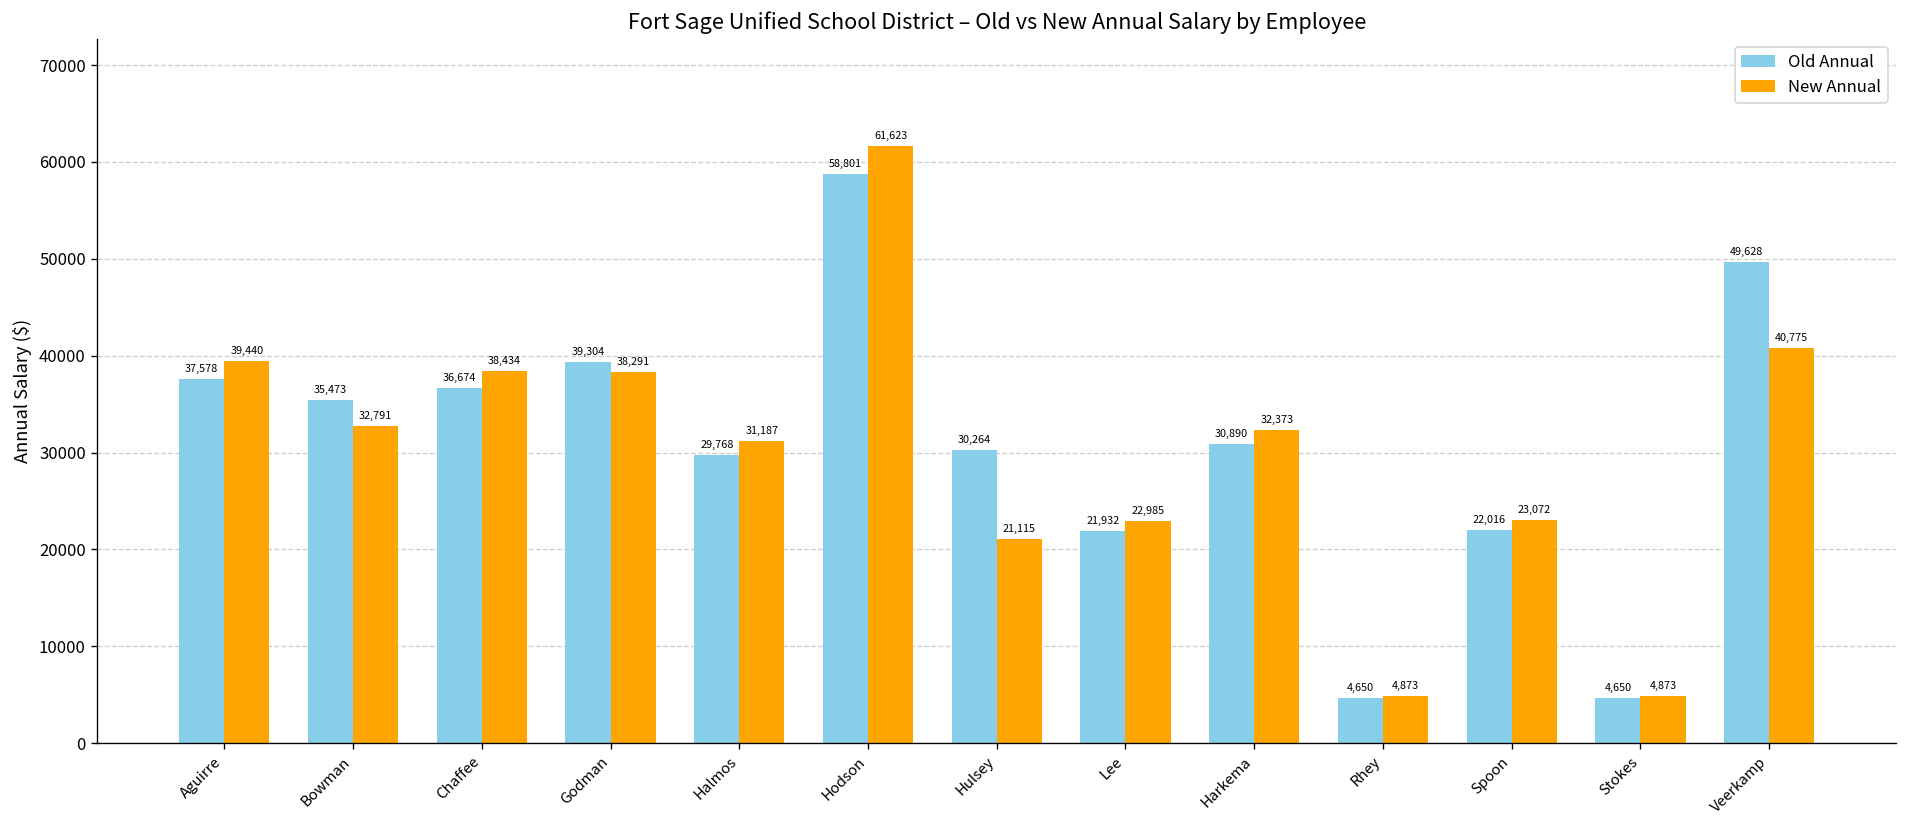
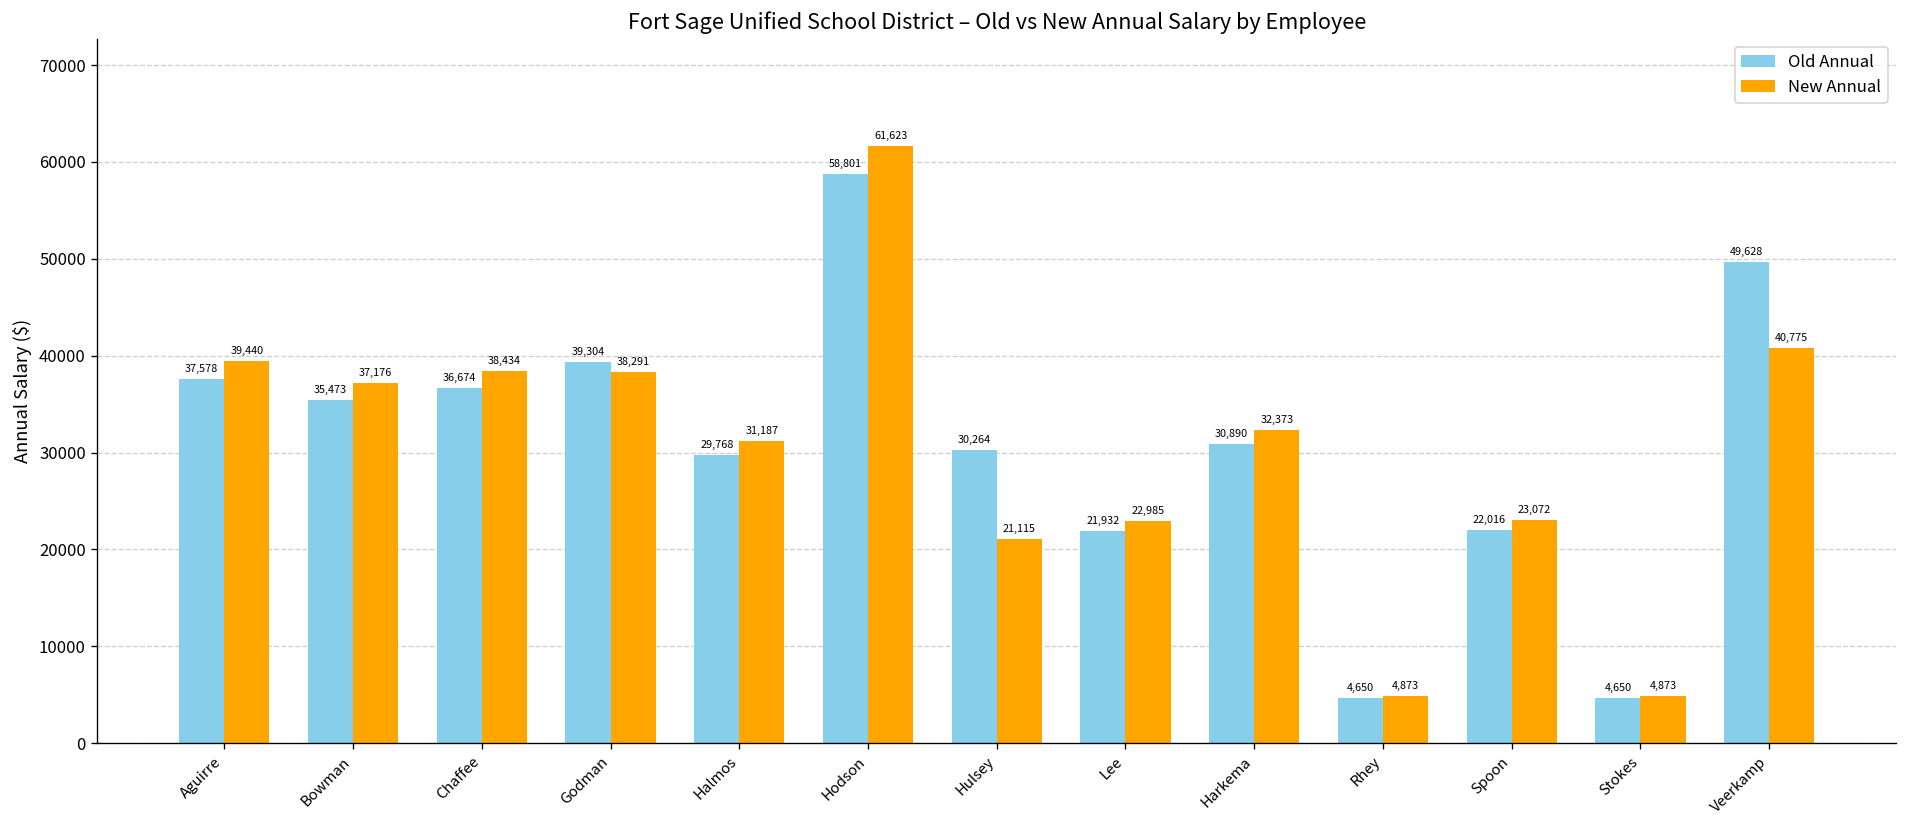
New Annual, Bowman: 32,791 -> 37,176
